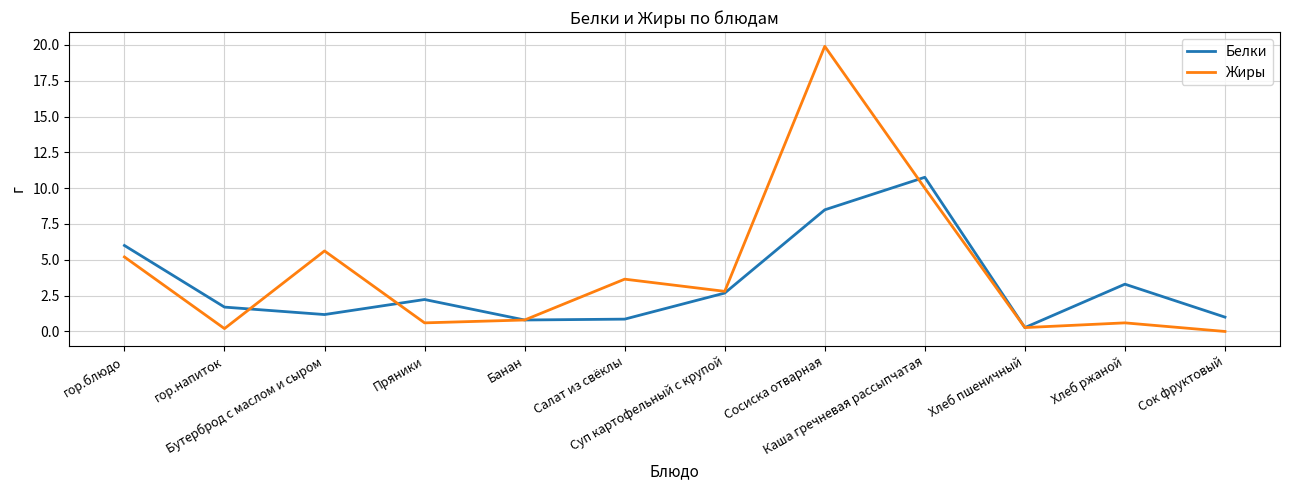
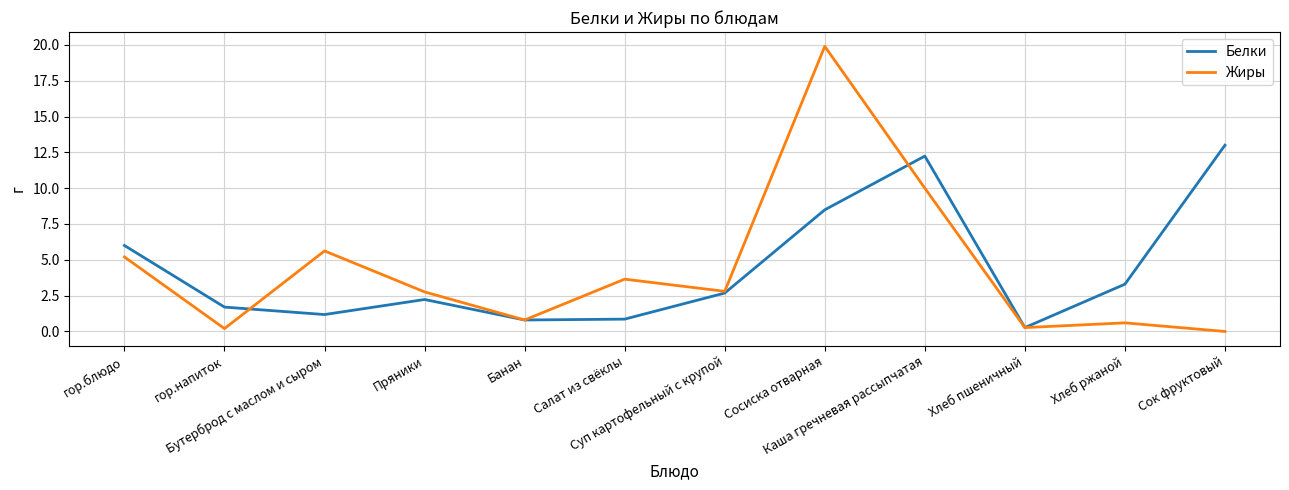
Жиры, Пряники: 0.6 -> 2.8
Белки, Каша гречневая рассыпчатая: 10.8 -> 12.2
Белки, Сок фруктовый: 1 -> 13
